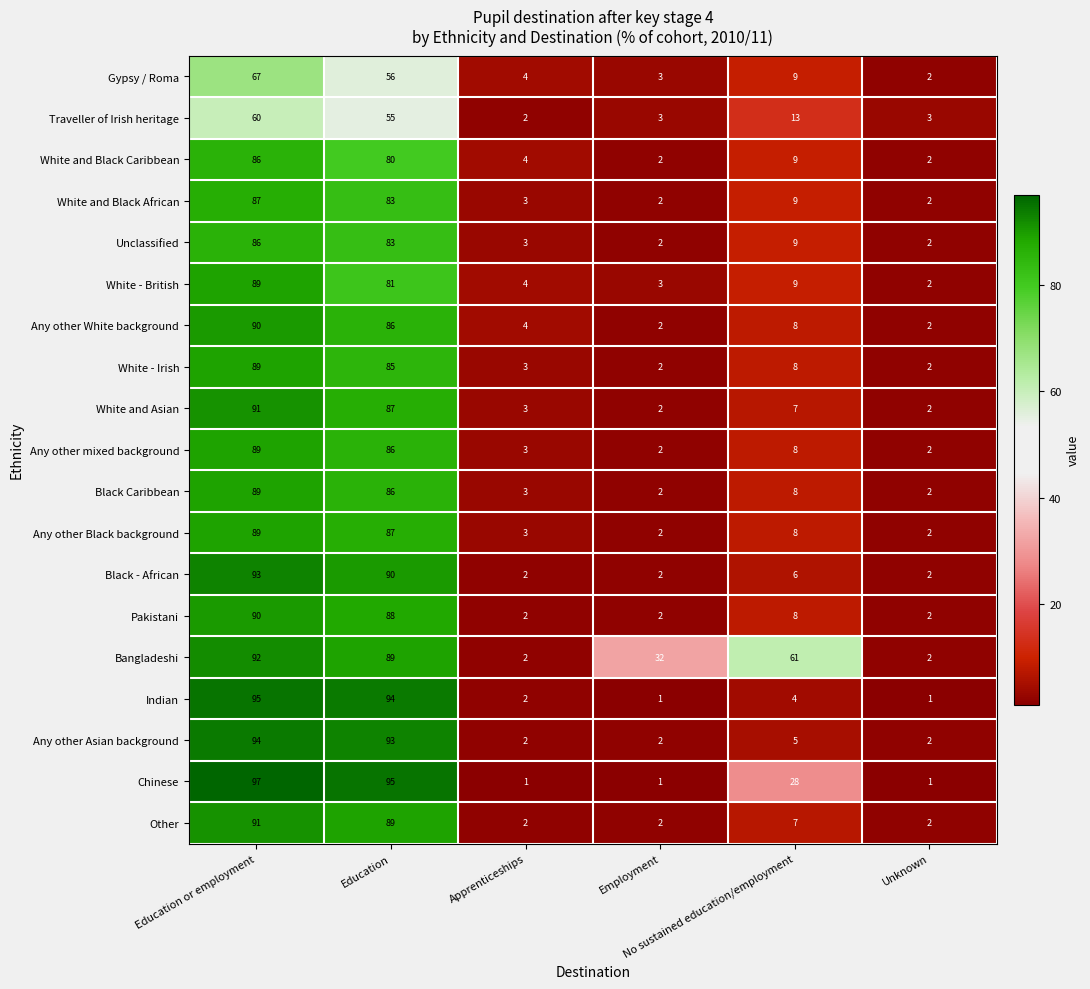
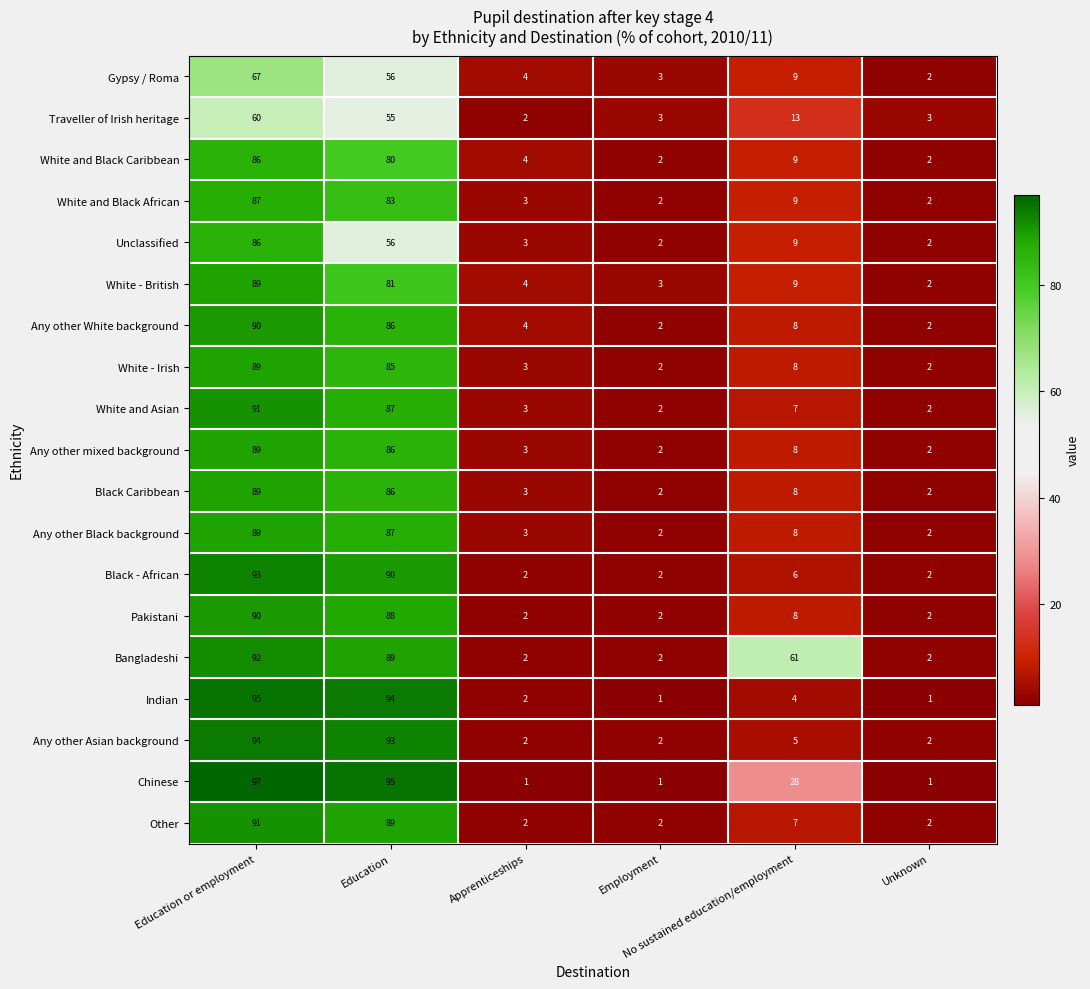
Unclassified, Education: 83 -> 56
Bangladeshi, Employment: 32 -> 2
